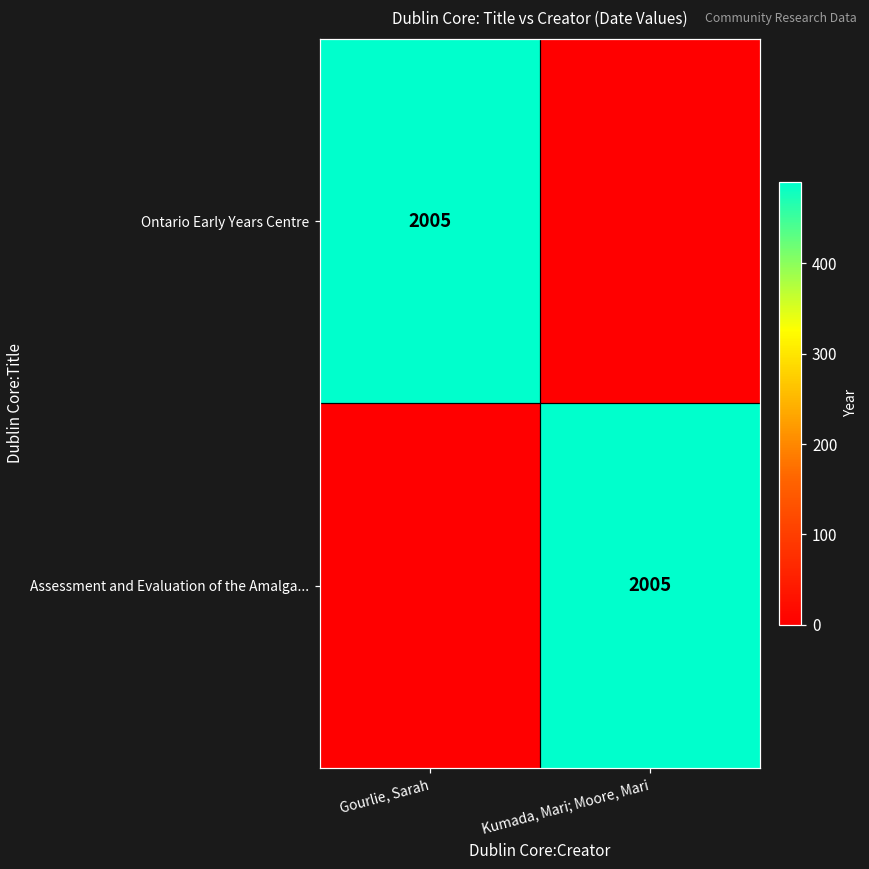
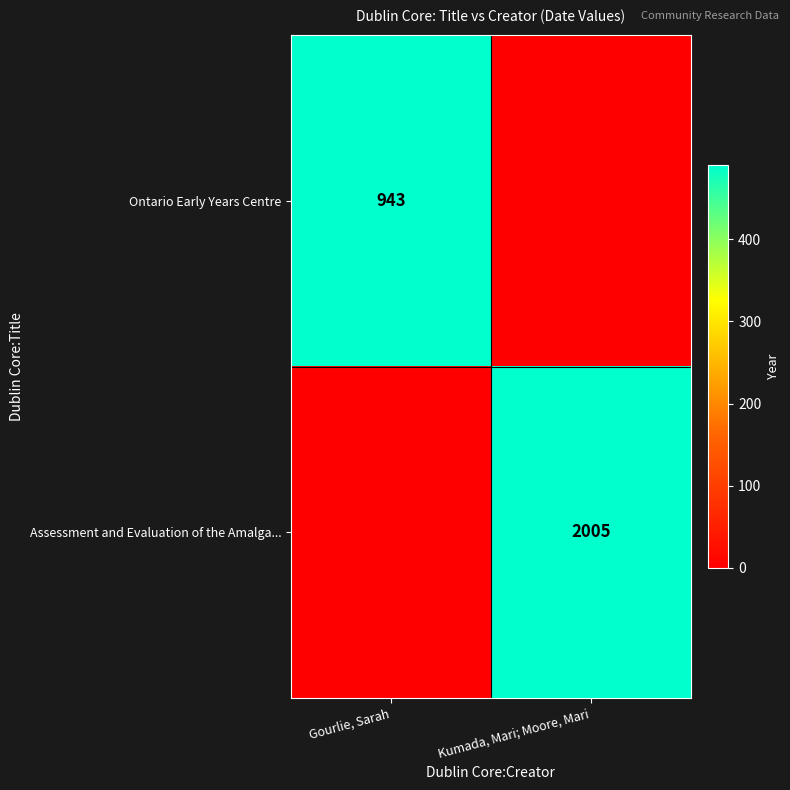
Ontario Early Years Centre, Gourlie, Sarah: 2005 -> 943
